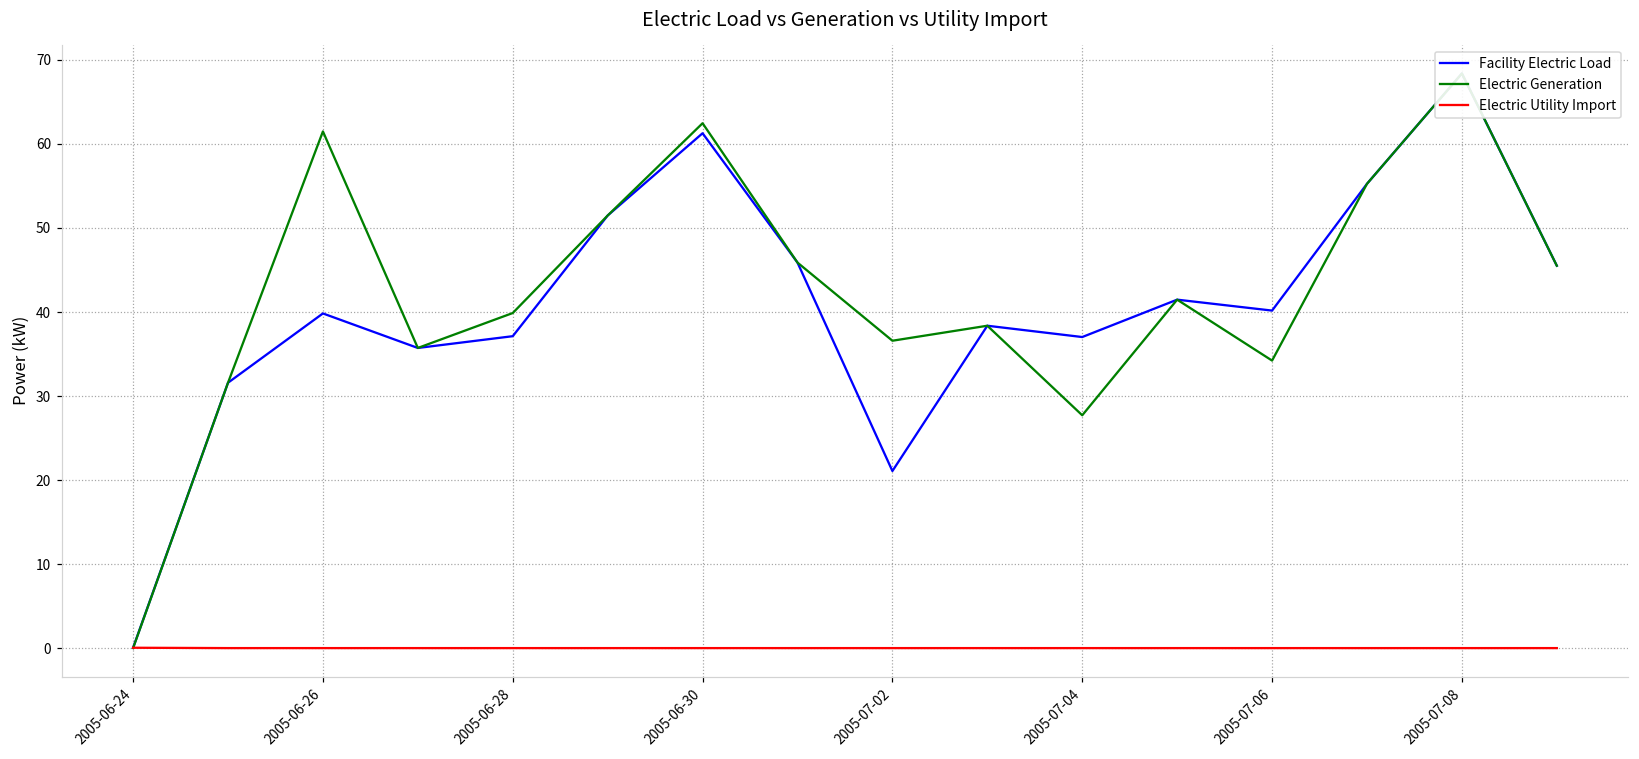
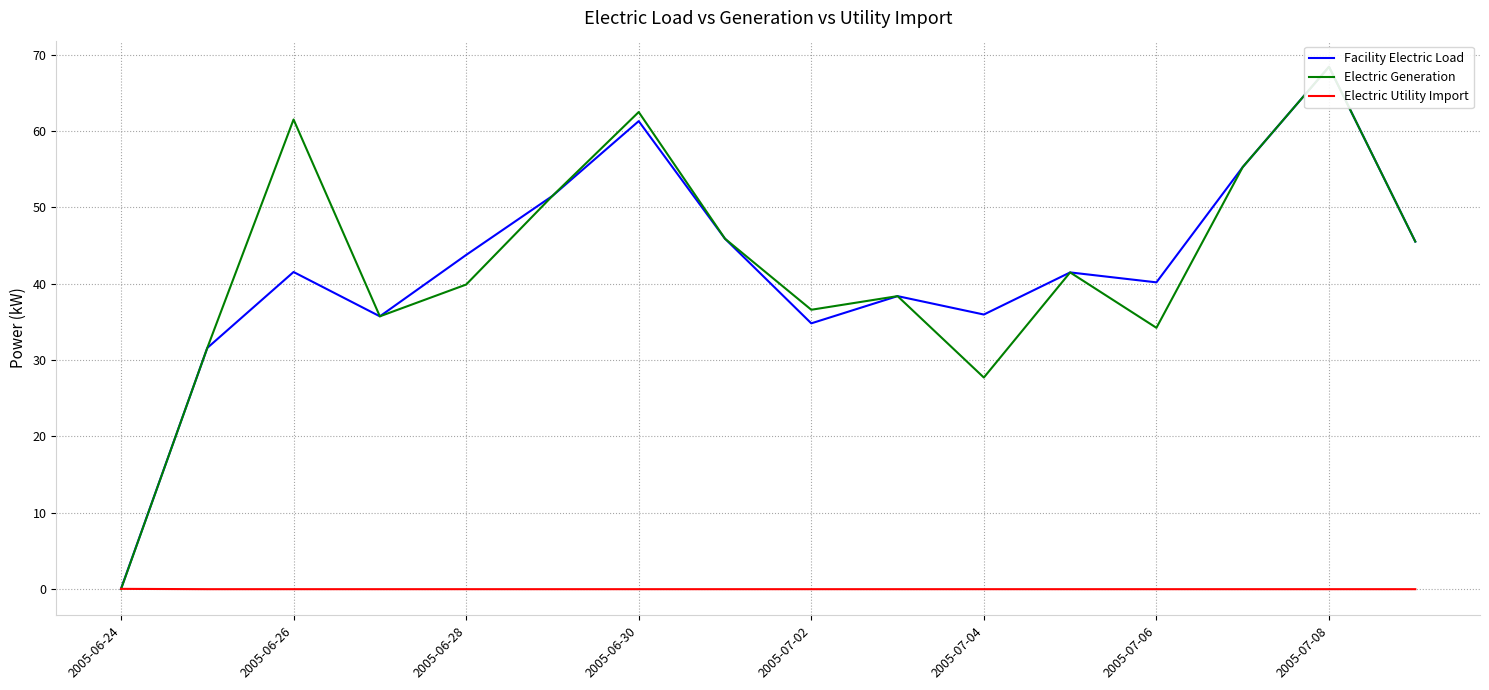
Facility Electric Load, 2005-06-26: 40 -> 42
Facility Electric Load, 2005-06-28: 37 -> 44
Facility Electric Load, 2005-07-02: 21 -> 35
Facility Electric Load, 2005-07-04: 37 -> 36
